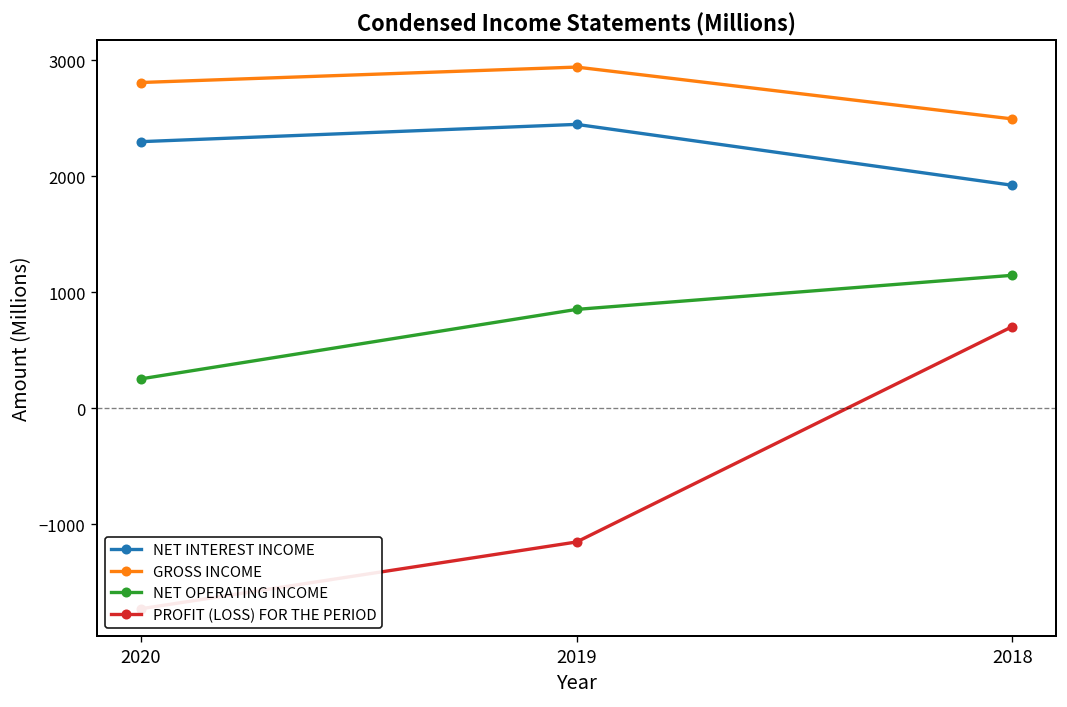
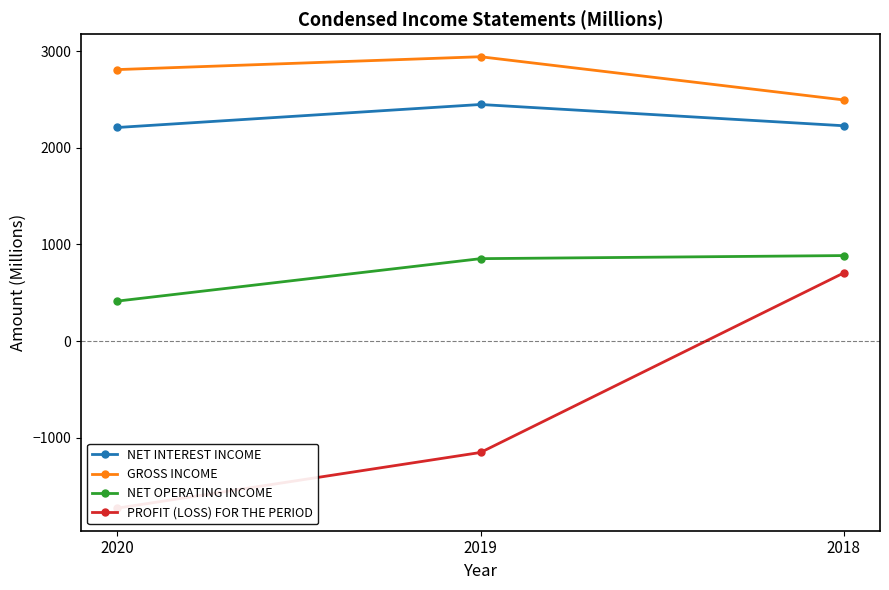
NET INTEREST INCOME, 2020: 2300 -> 2200
NET OPERATING INCOME, 2020: 300 -> 400
NET INTEREST INCOME, 2018: 1900 -> 2200
NET OPERATING INCOME, 2018: 1100 -> 900
